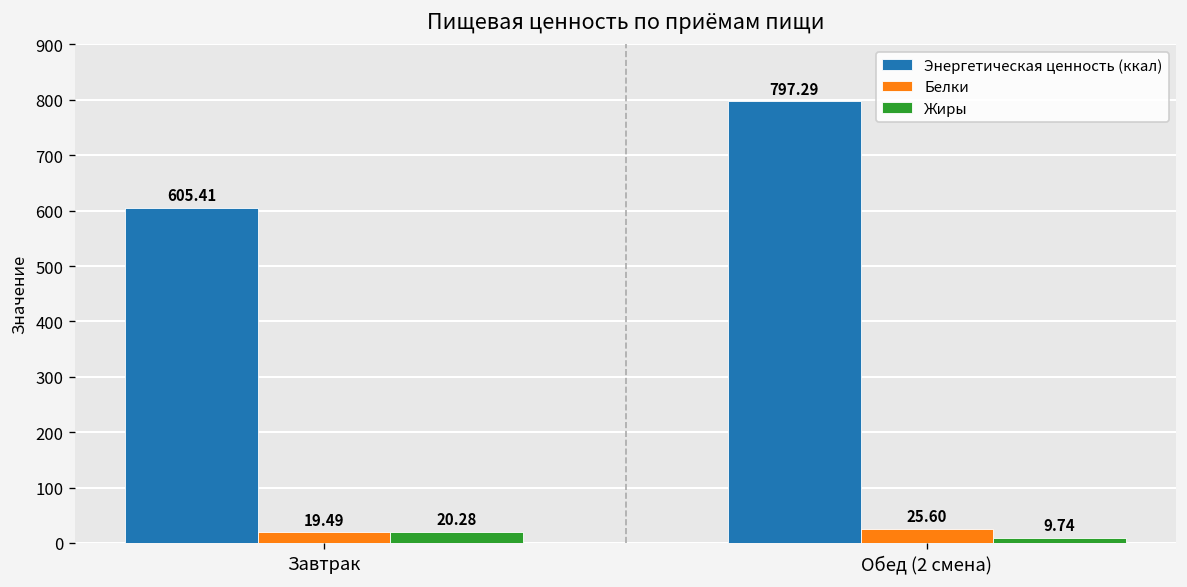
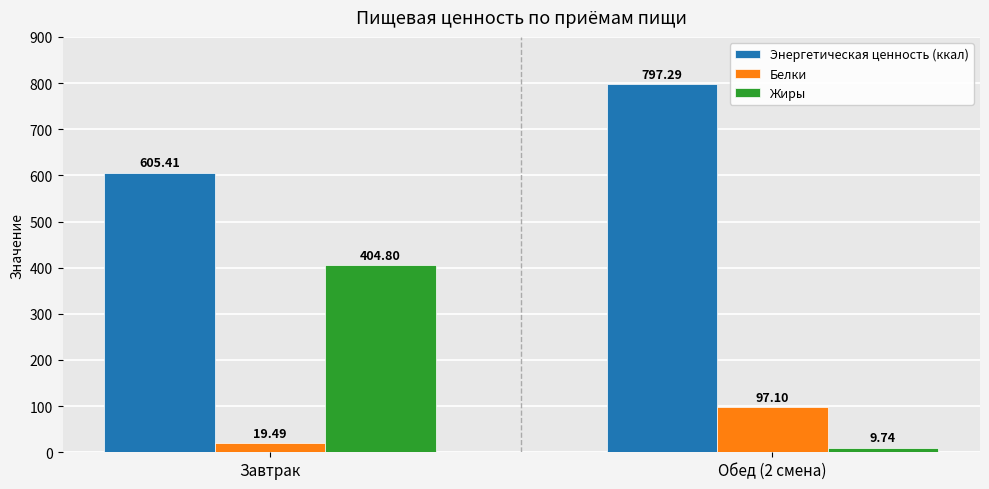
Жиры, Завтрак: 20.28 -> 404.80
Белки, Обед (2 смена): 25.60 -> 97.10
